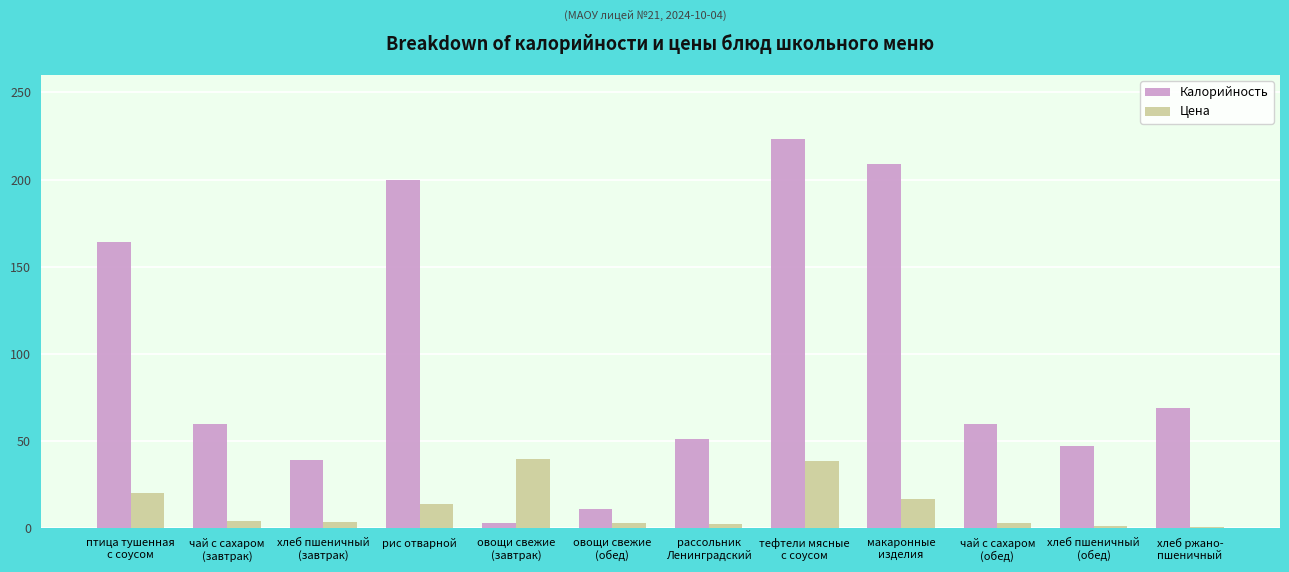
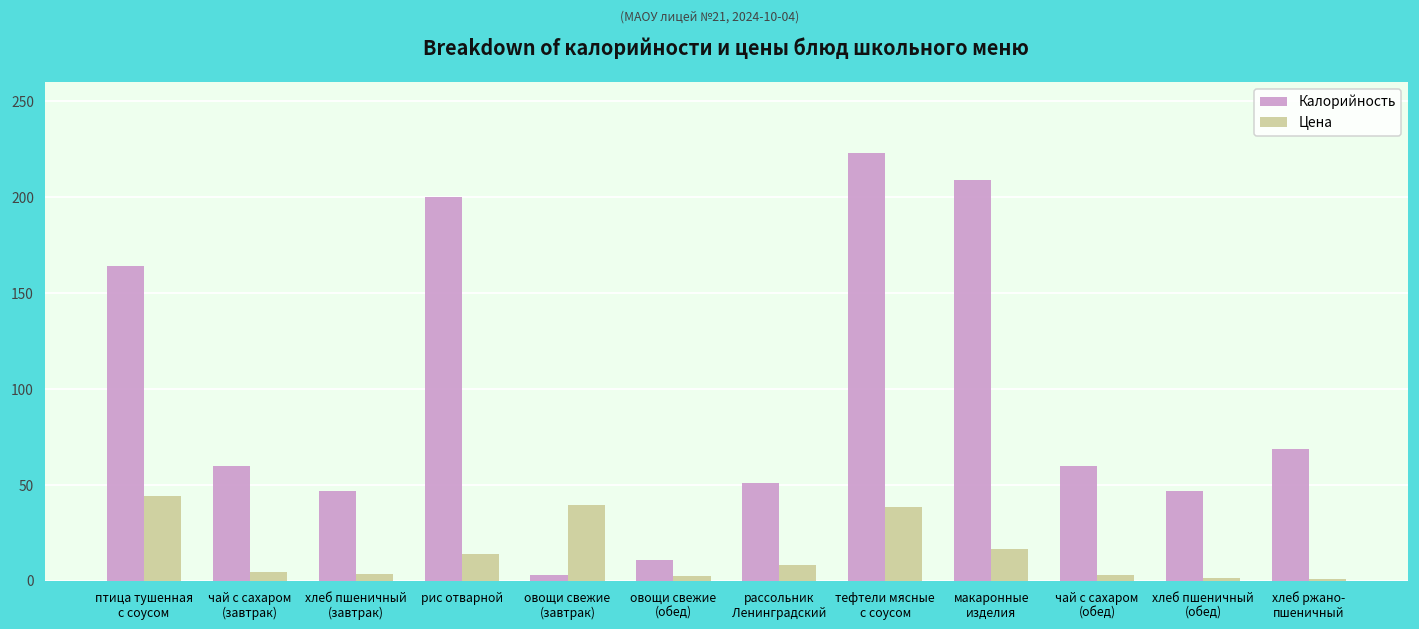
Цена, птица тушенная с соусом: 20 -> 44
Калорийность, хлеб пшеничный (завтрак): 39 -> 47
Цена, рассольник Ленинградский: 2 -> 8
